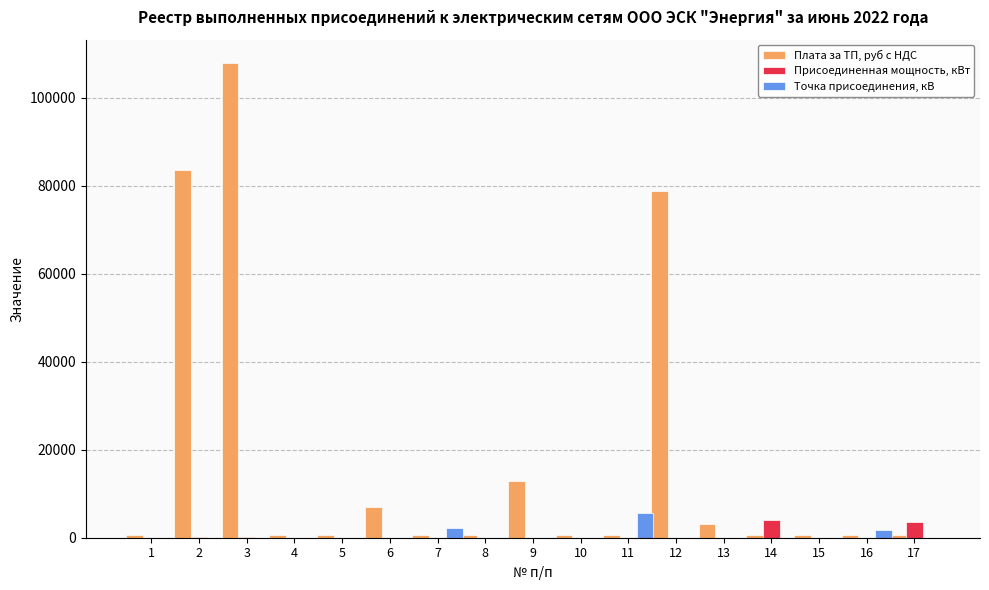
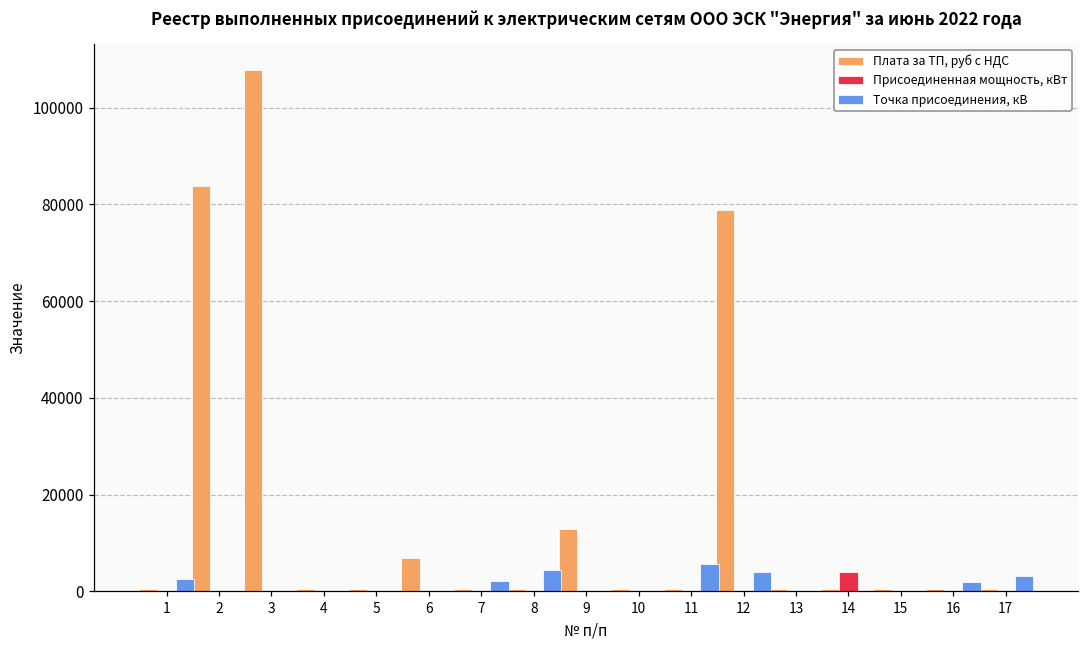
Точка присоединения, кВ, 1: 0 -> 3000
Точка присоединения, кВ, 8: 0 -> 4000
Точка присоединения, кВ, 12: 0 -> 4000
Плата за ТП, руб с НДС, 13: 3000 -> 1000
Присоединенная мощность, кВт, 17: 3000 -> 0
Точка присоединения, кВ, 17: 0 -> 3000
